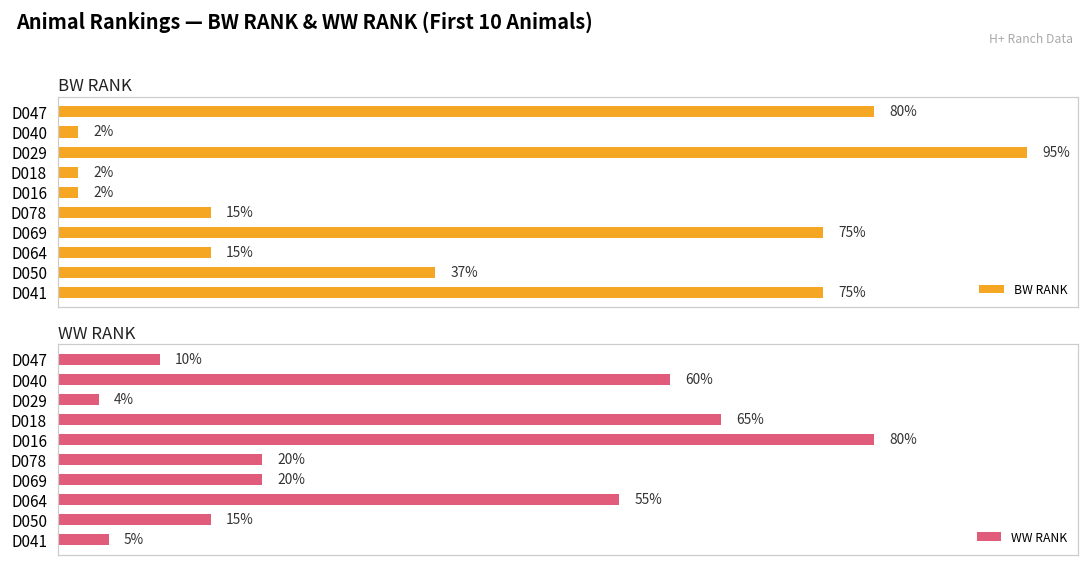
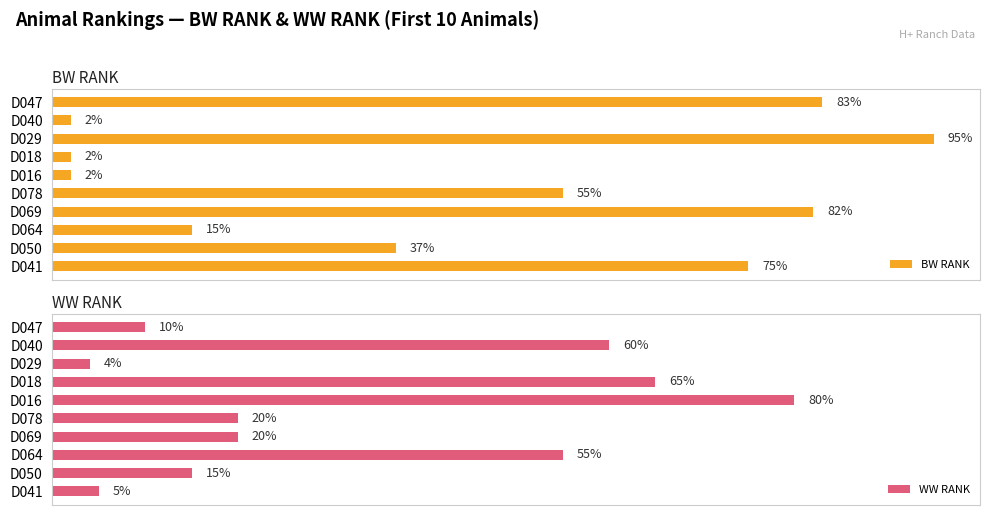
BW RANK, D047: 80% -> 83%
BW RANK, D078: 15% -> 55%
BW RANK, D069: 75% -> 82%
